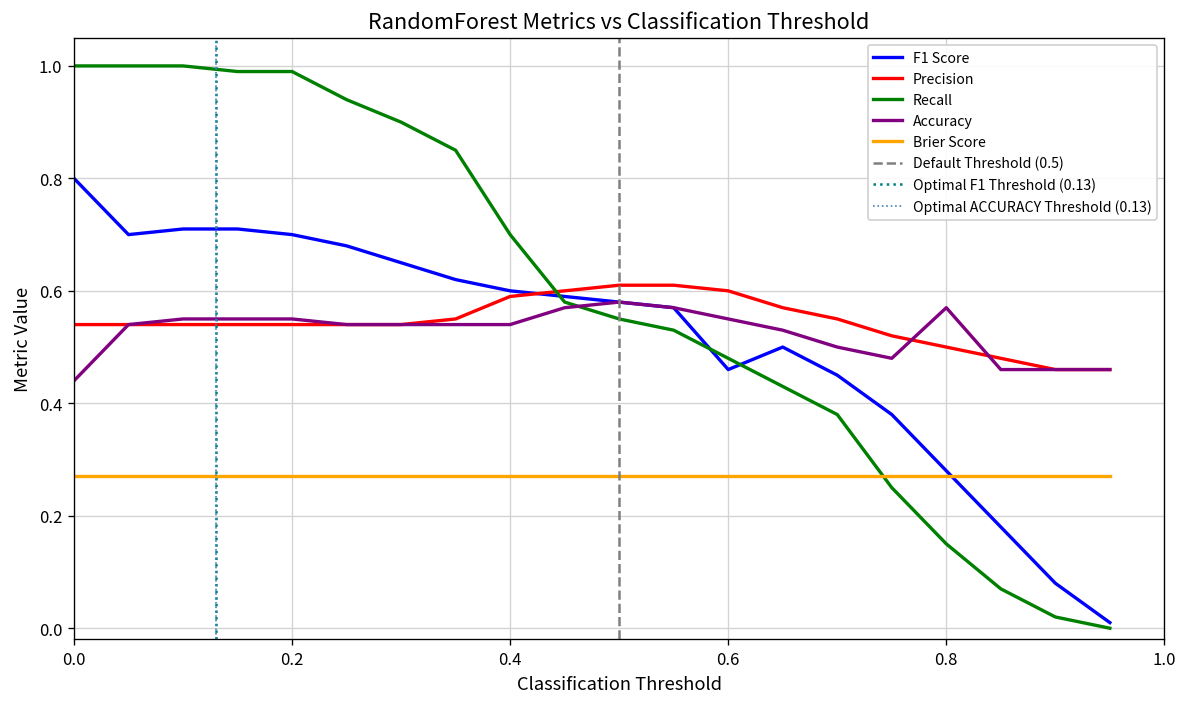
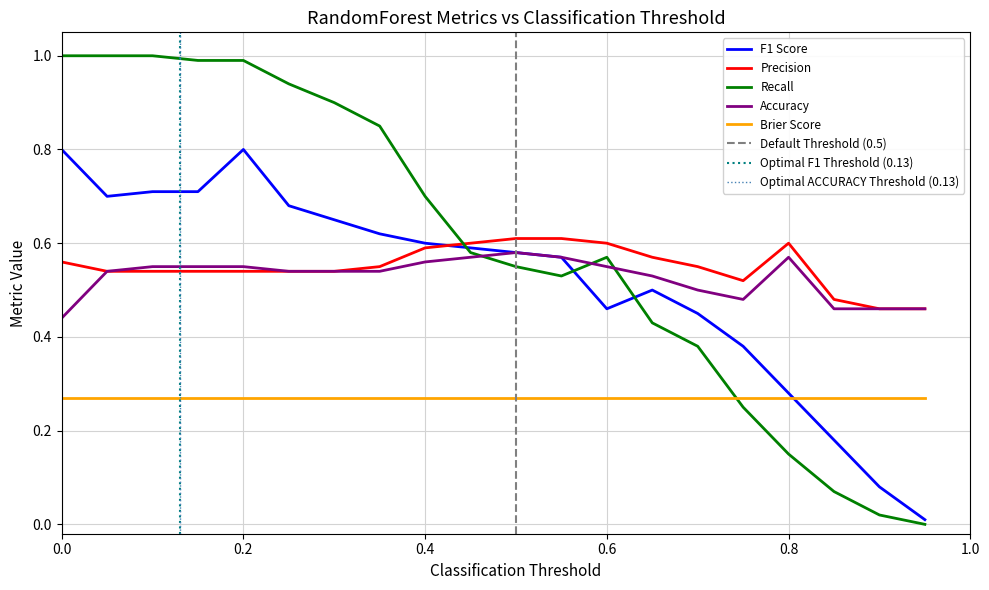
Precision, 0.0: 0.54 -> 0.56
F1 Score, 0.2: 0.7 -> 0.8
Accuracy, 0.4: 0.54 -> 0.56
Recall, 0.6: 0.48 -> 0.57
Precision, 0.8: 0.5 -> 0.6
